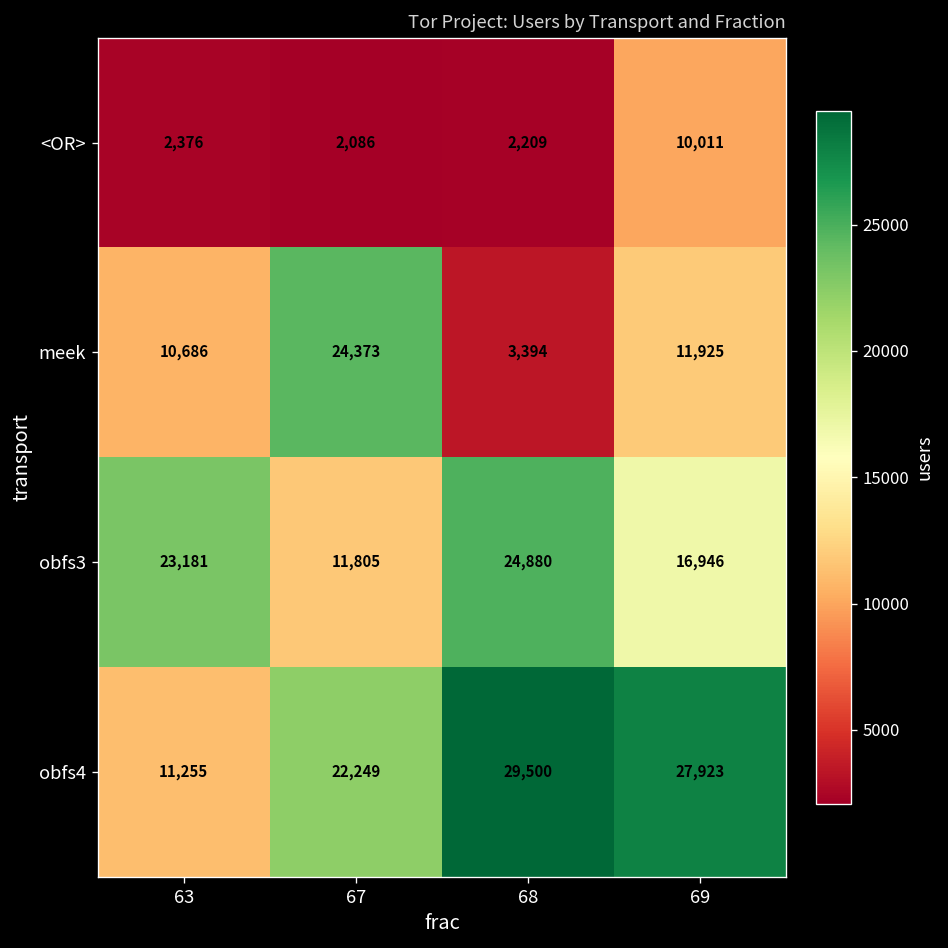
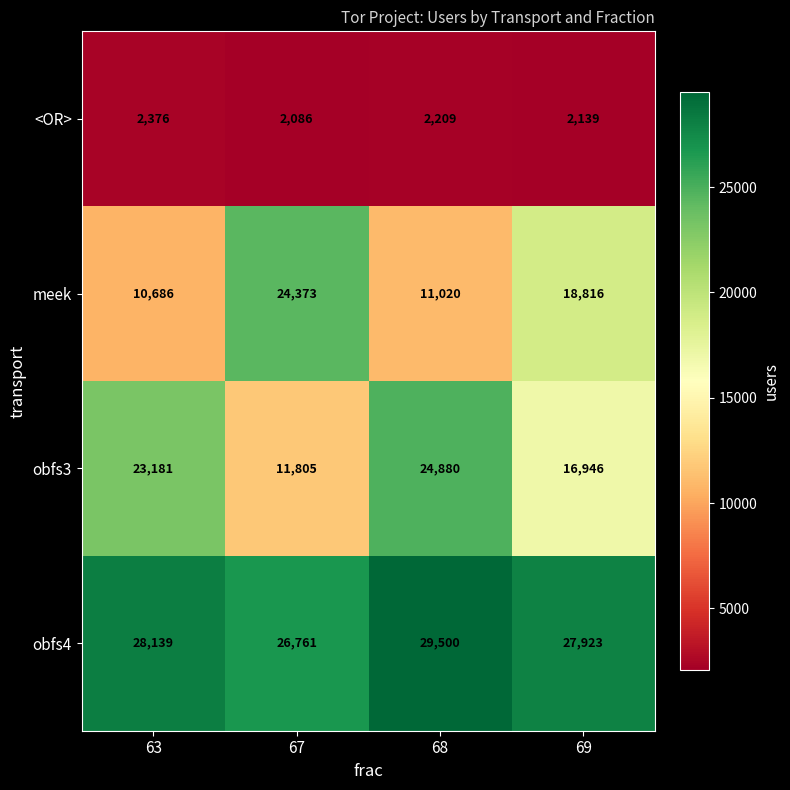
<OR>, 69: 10,011 -> 2,139
meek, 68: 3,394 -> 11,020
meek, 69: 11,925 -> 18,816
obfs4, 63: 11,255 -> 28,139
obfs4, 67: 22,249 -> 26,761
